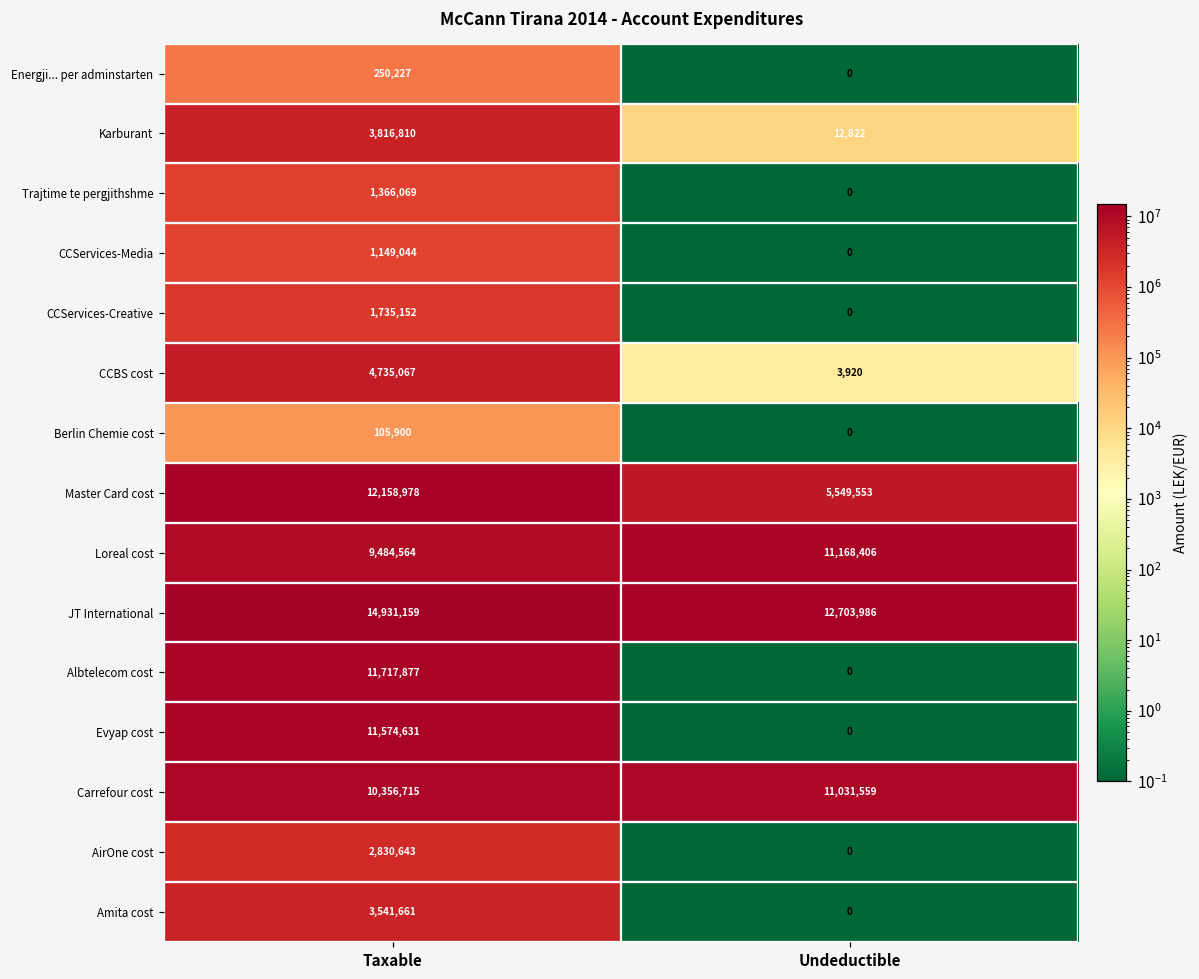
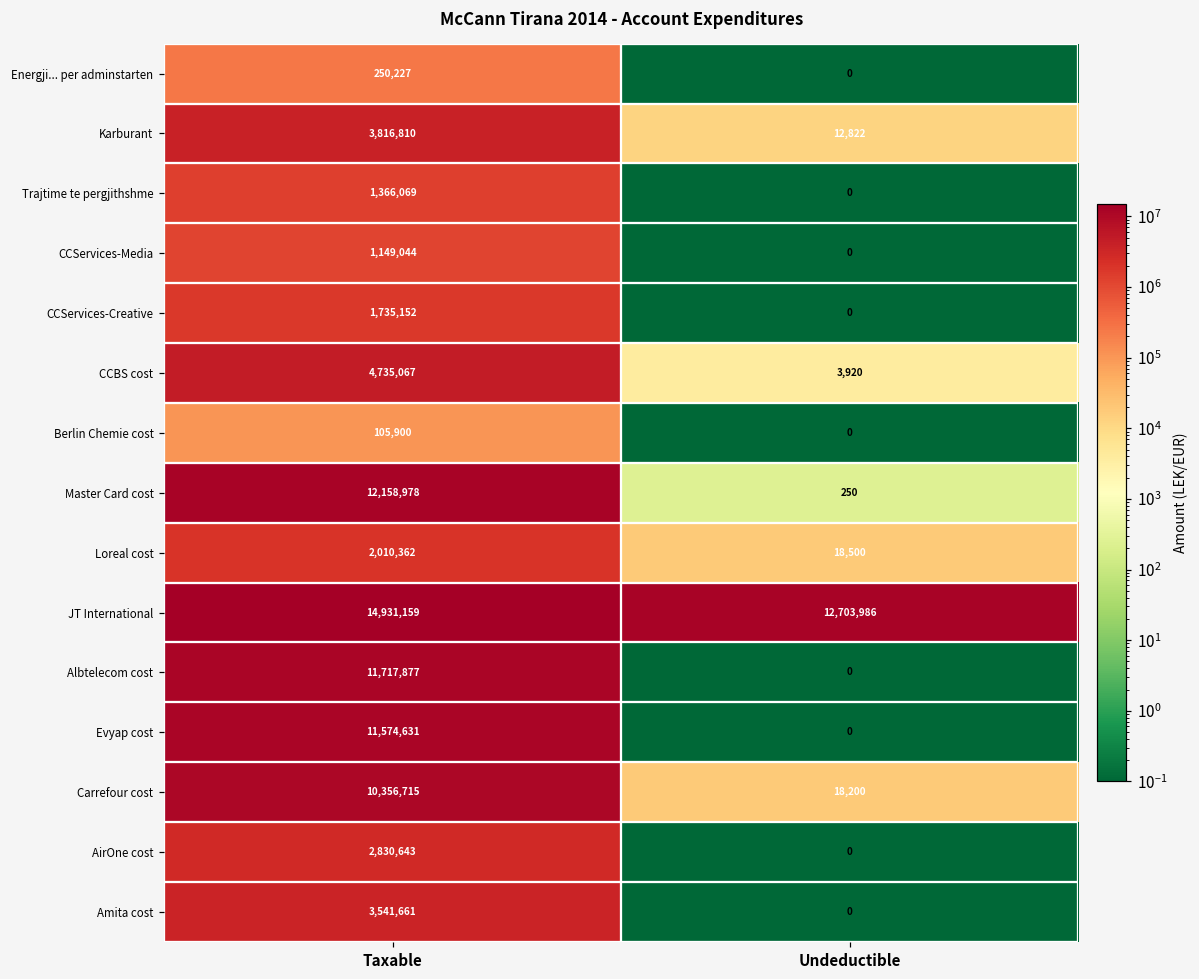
Master Card cost, Undeductible: 5,549,553 -> 250
Loreal cost, Taxable: 9,484,564 -> 2,010,362
Loreal cost, Undeductible: 11,168,406 -> 18,500
Carrefour cost, Undeductible: 11,031,559 -> 18,200
